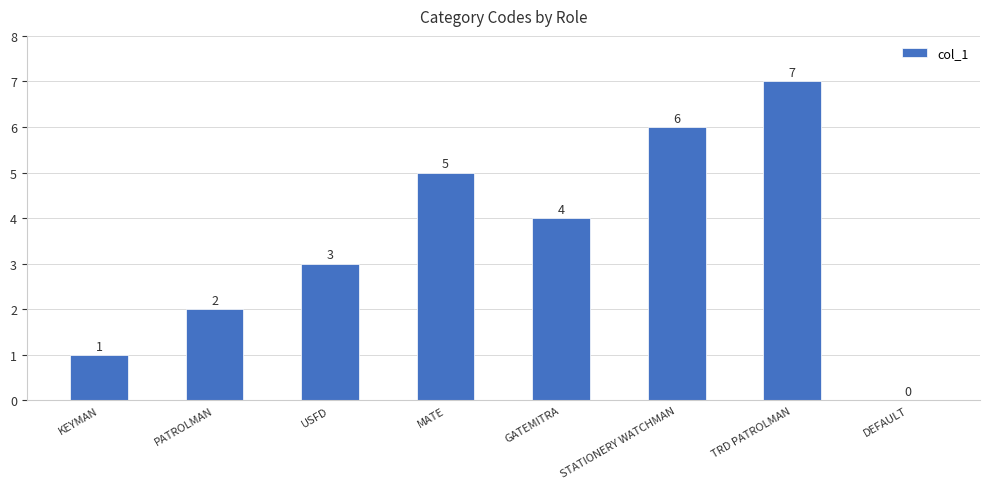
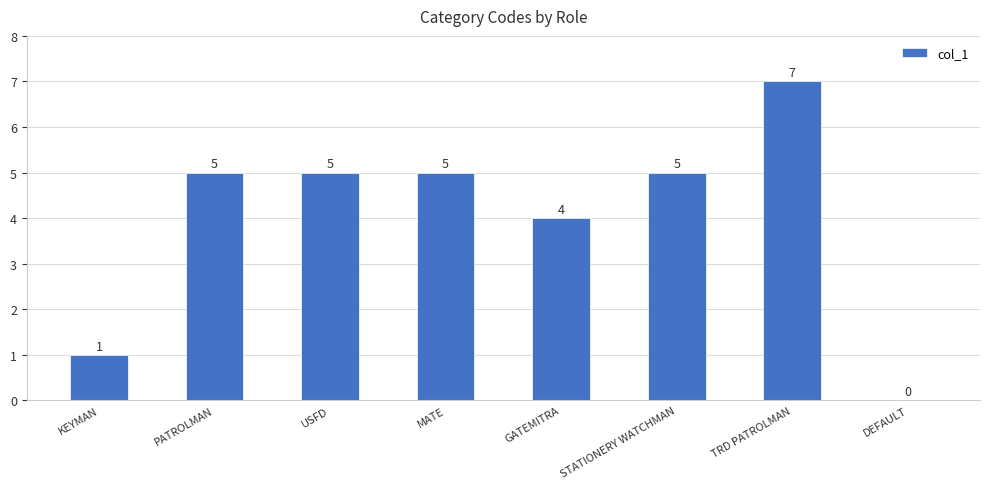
PATROLMAN: 2 -> 5
USFD: 3 -> 5
STATIONERY WATCHMAN: 6 -> 5
